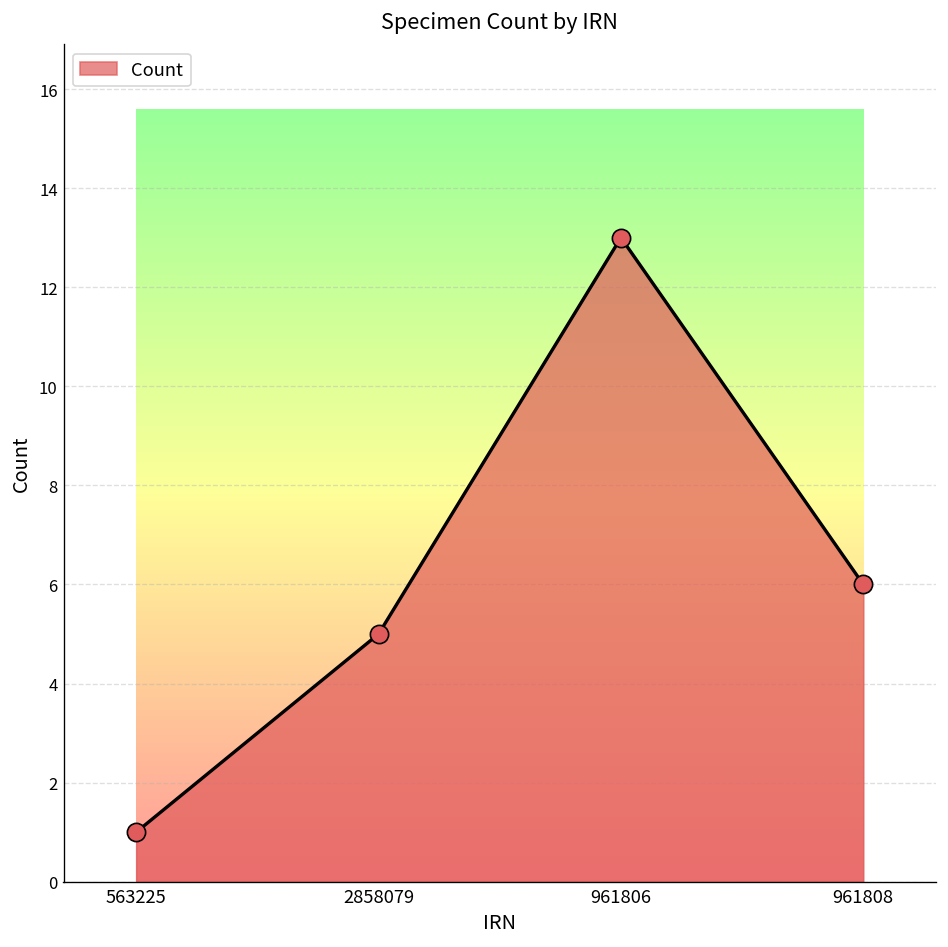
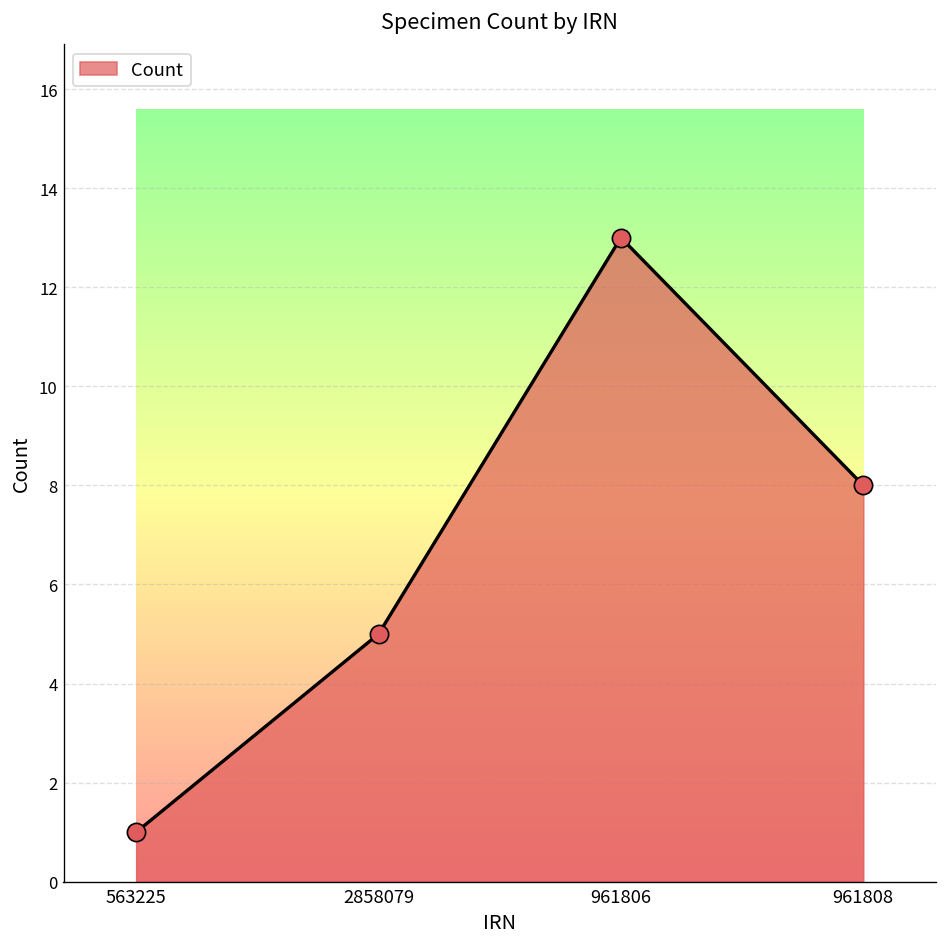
961808: 6 -> 8
